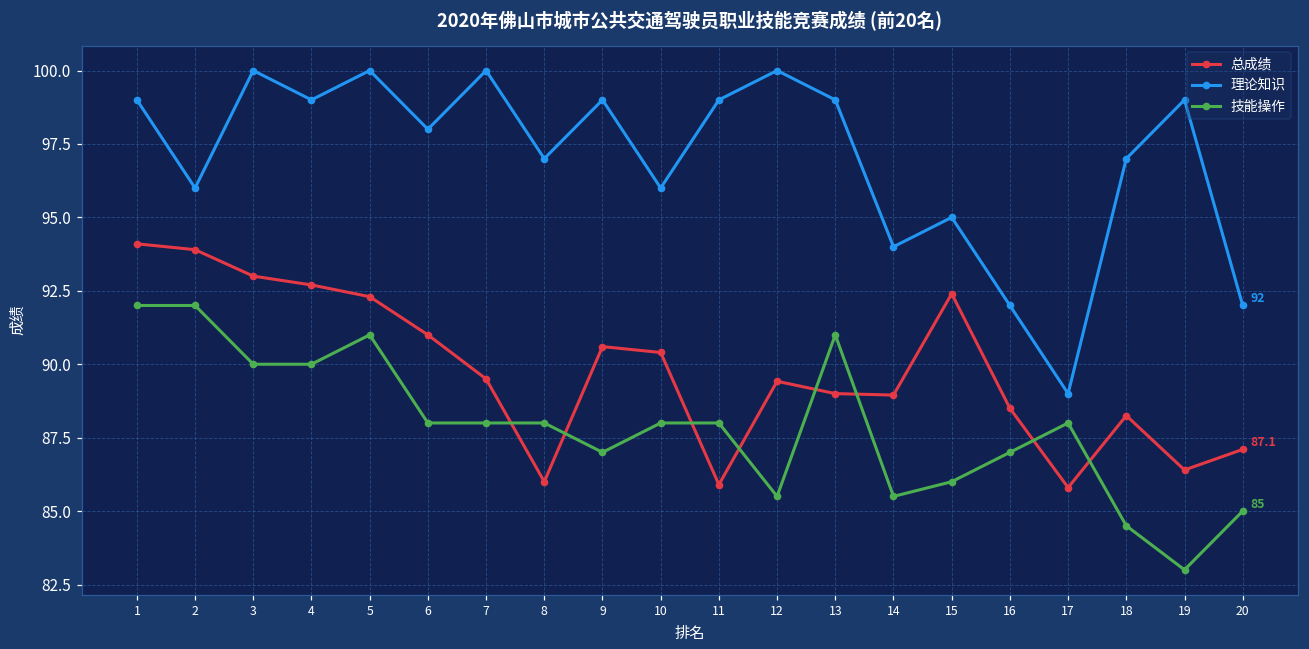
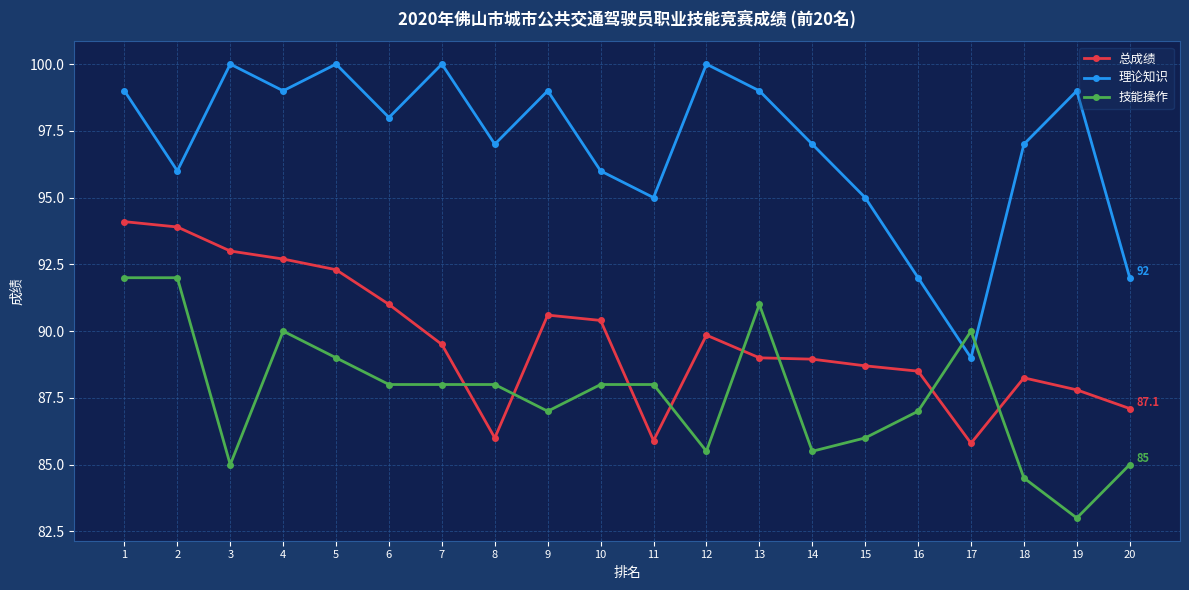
技能操作, 3: 90 -> 85
技能操作, 5: 91 -> 89
理论知识, 11: 99 -> 95
总成绩, 12: 89.4 -> 89.9
理论知识, 14: 94 -> 97
总成绩, 15: 92.4 -> 88.7
技能操作, 17: 88 -> 90
总成绩, 19: 86.4 -> 87.8
